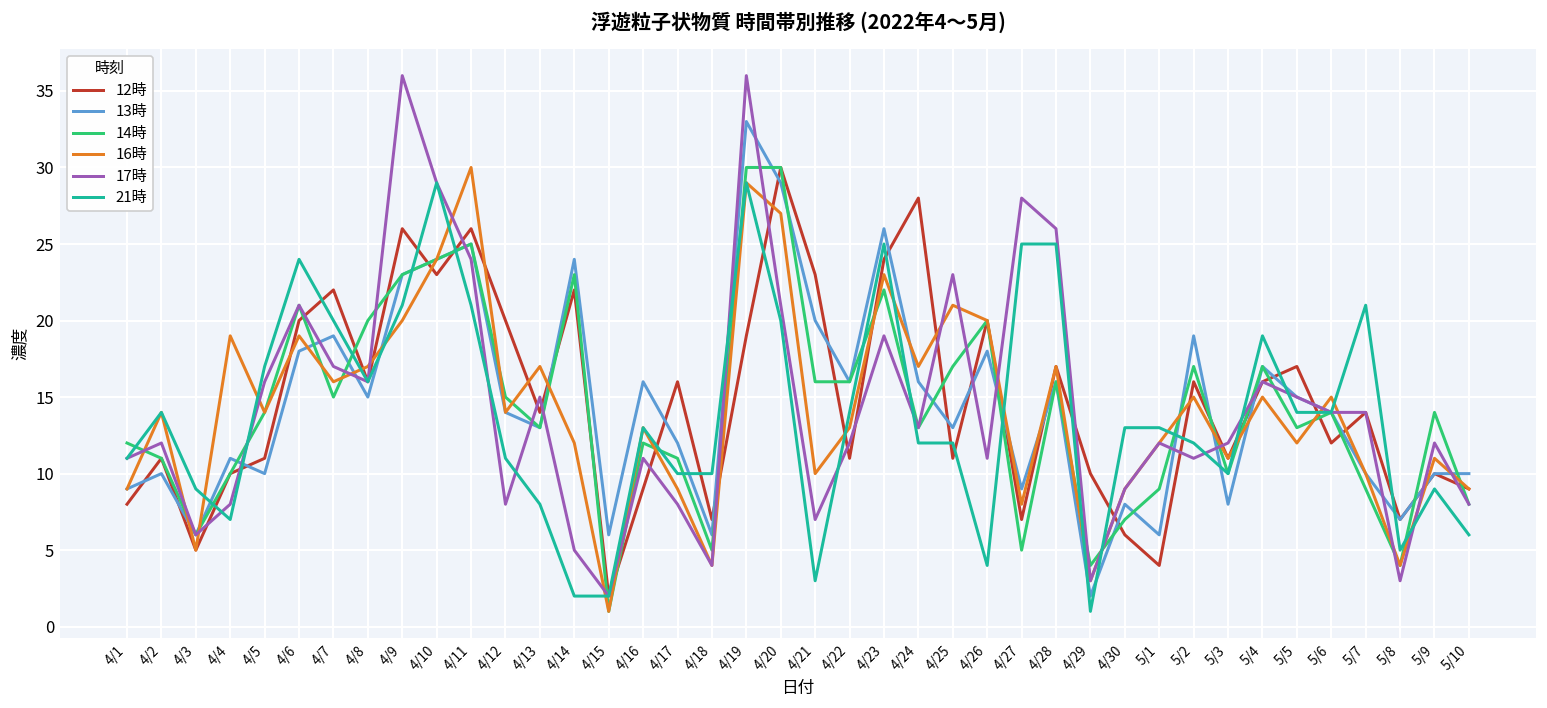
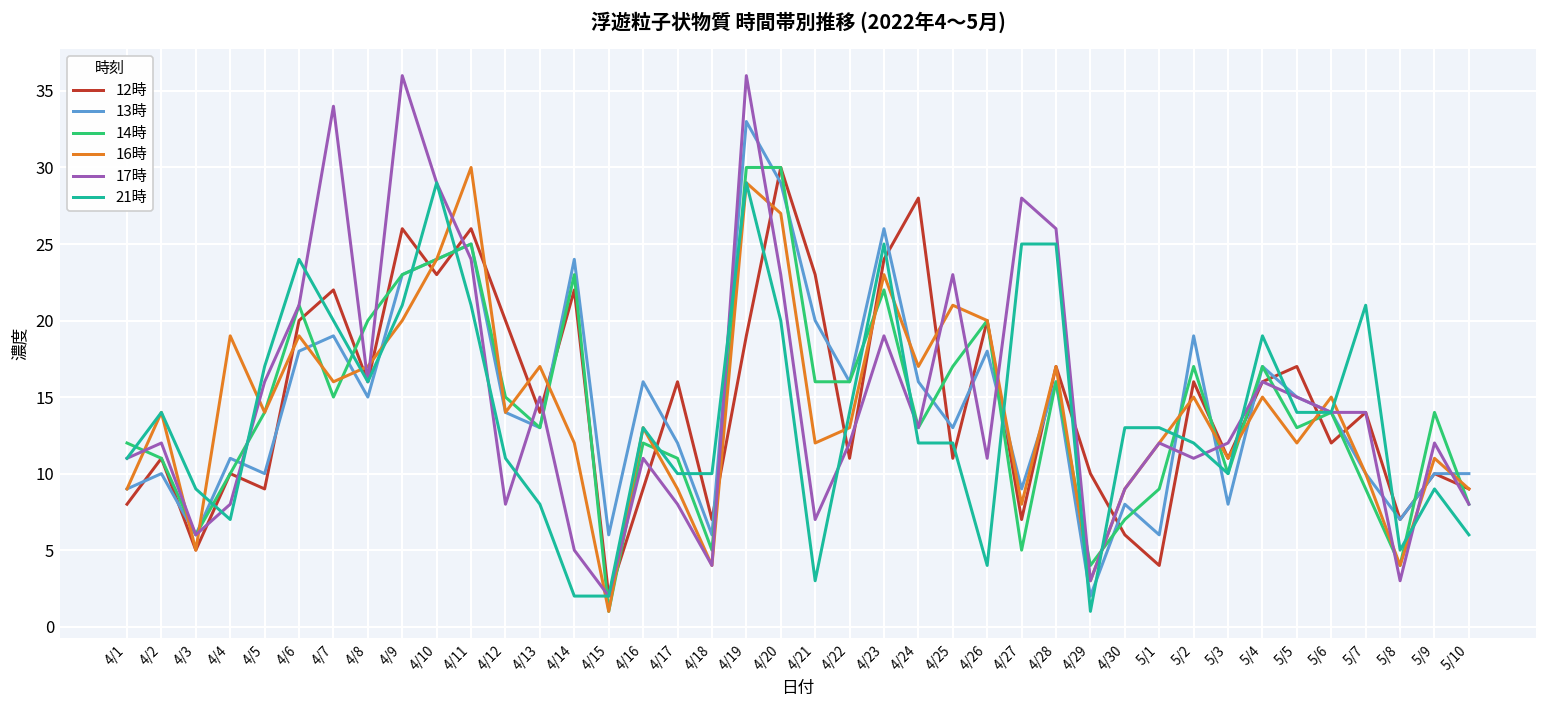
12時, 4/5: 11 -> 9
17時, 4/7: 17 -> 34
17時, 4/20: 21 -> 23
16時, 4/21: 10 -> 12
